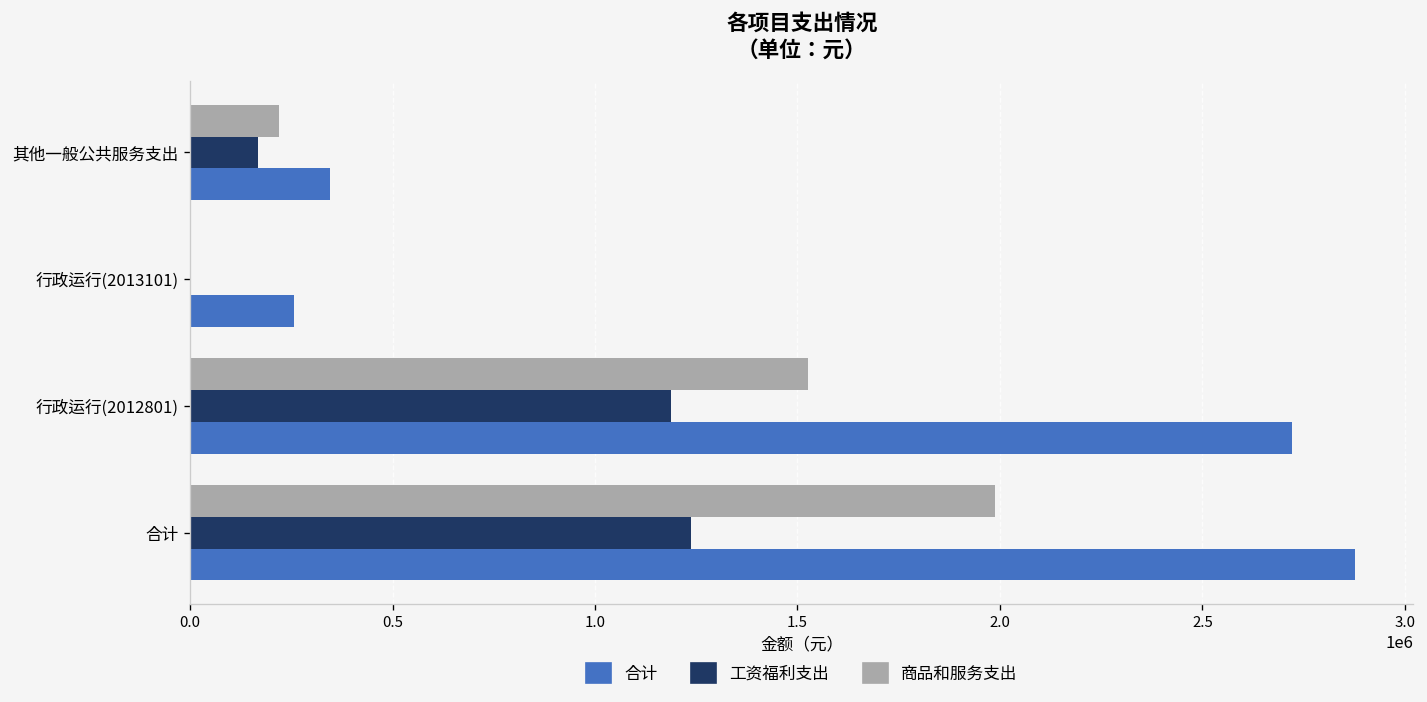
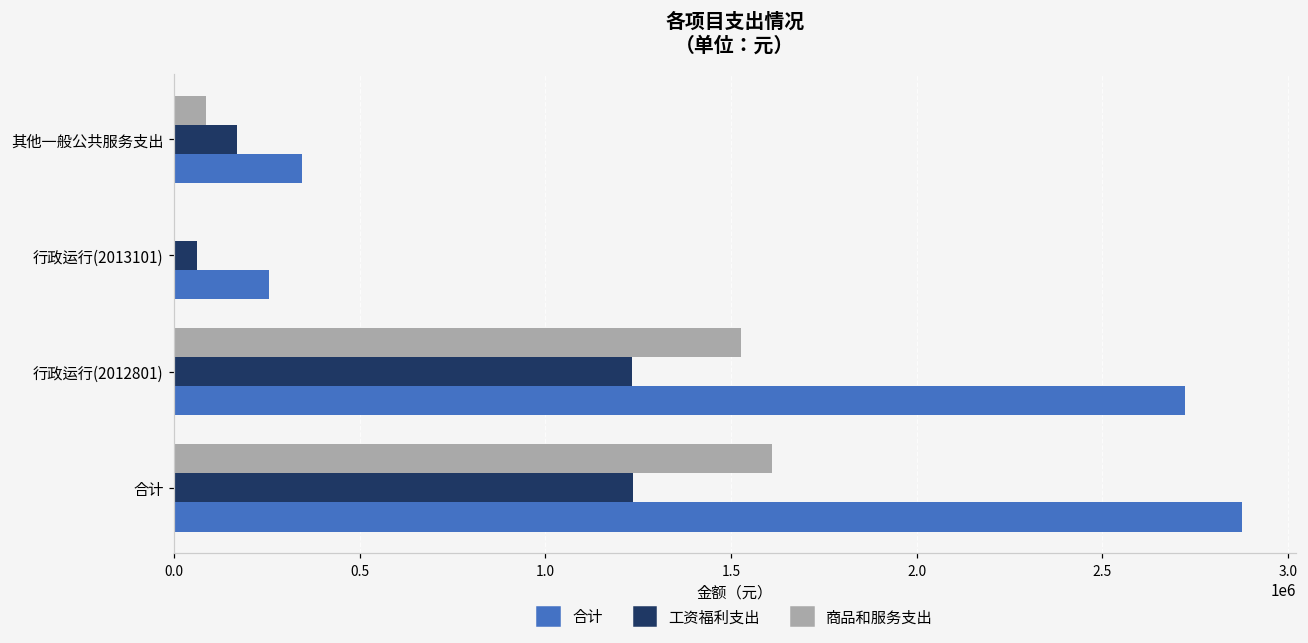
商品和服务支出, 其他一般公共服务支出: 220000 -> 90000
工资福利支出, 行政运行(2013101): 0 -> 60000
工资福利支出, 行政运行(2012801): 1190000 -> 1230000
商品和服务支出, 合计: 1990000 -> 1610000
